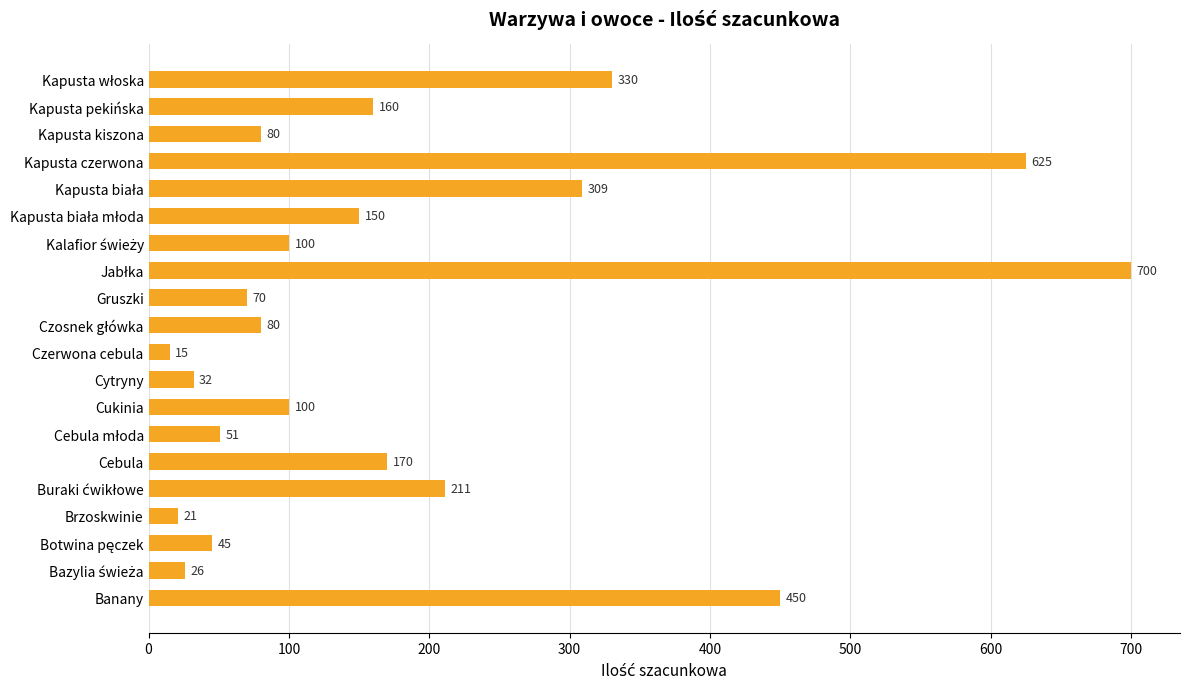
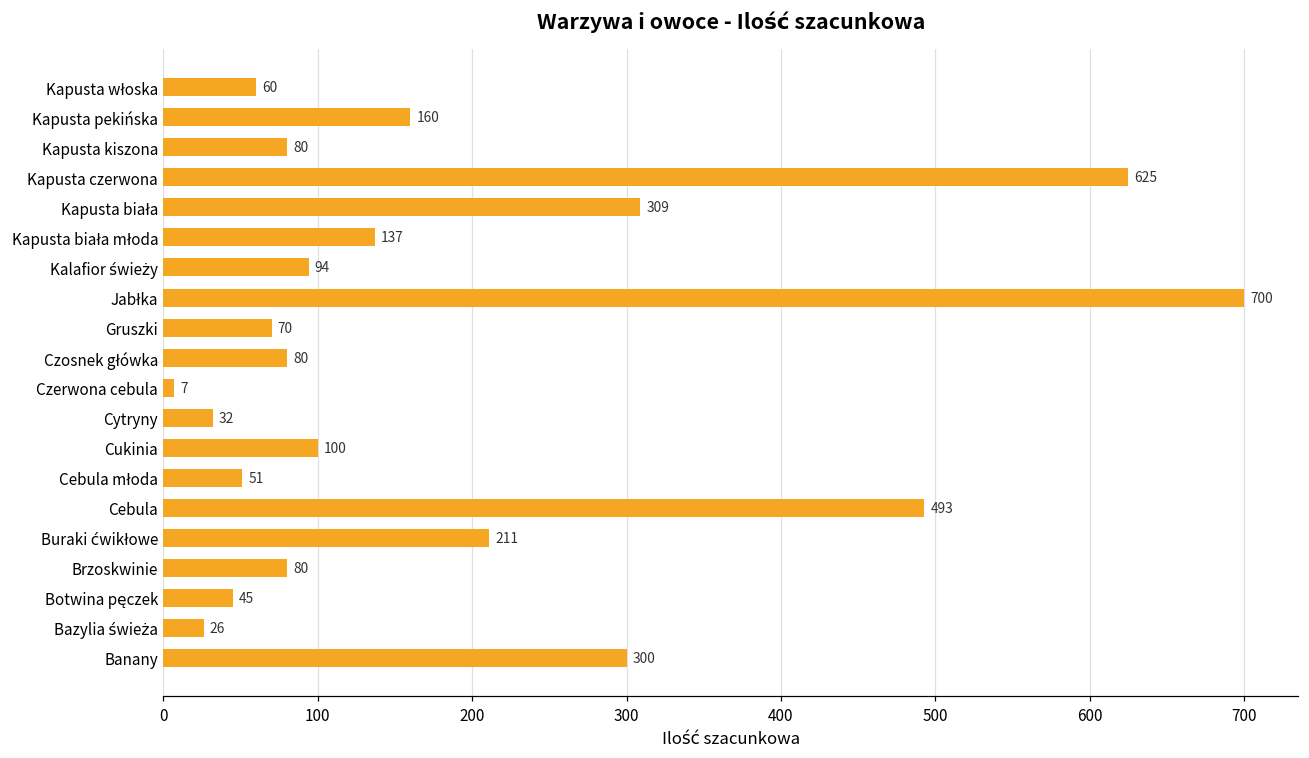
Kapusta włoska: 330 -> 60
Kapusta biała młoda: 150 -> 137
Kalafior świeży: 100 -> 94
Czerwona cebula: 15 -> 7
Cebula: 170 -> 493
Brzoskwinie: 21 -> 80
Banany: 450 -> 300
